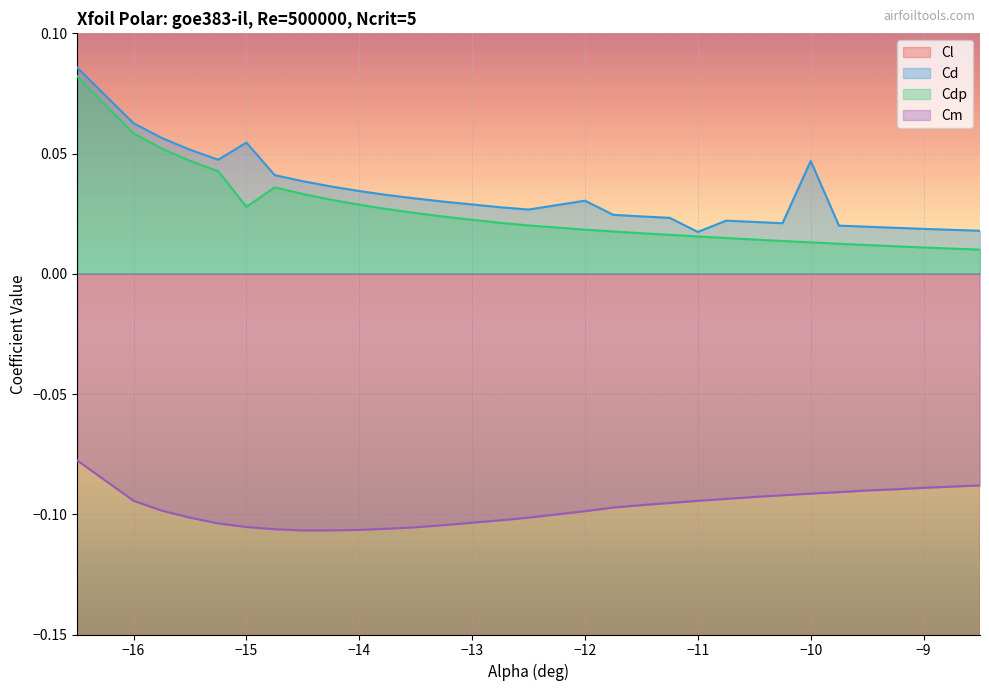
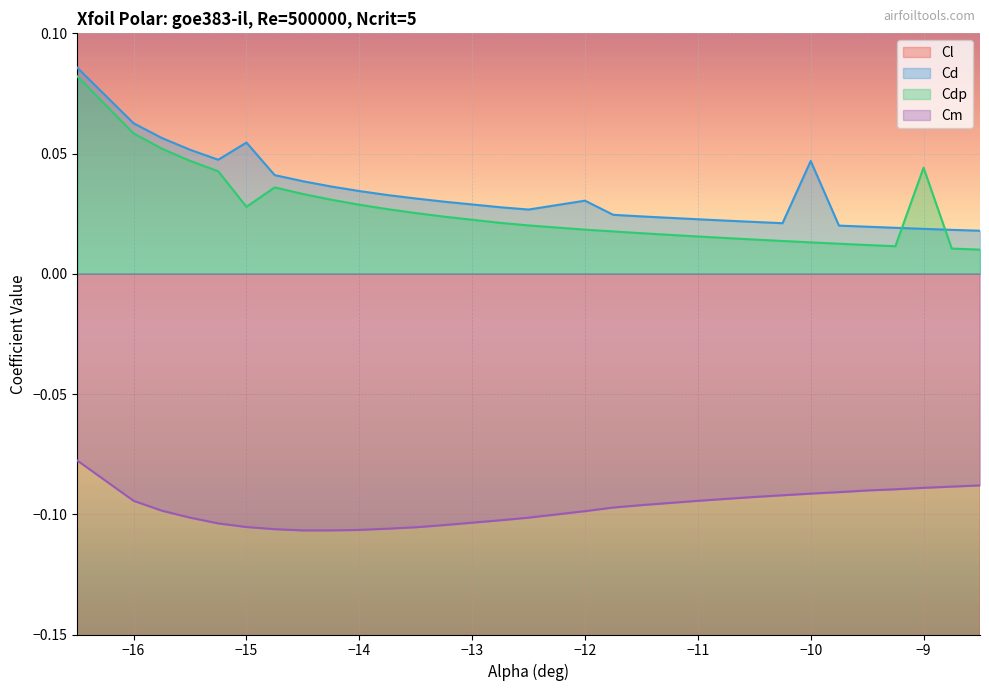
Cd, −11: 0.017 -> 0.023
Cdp, −9: 0.011 -> 0.044
